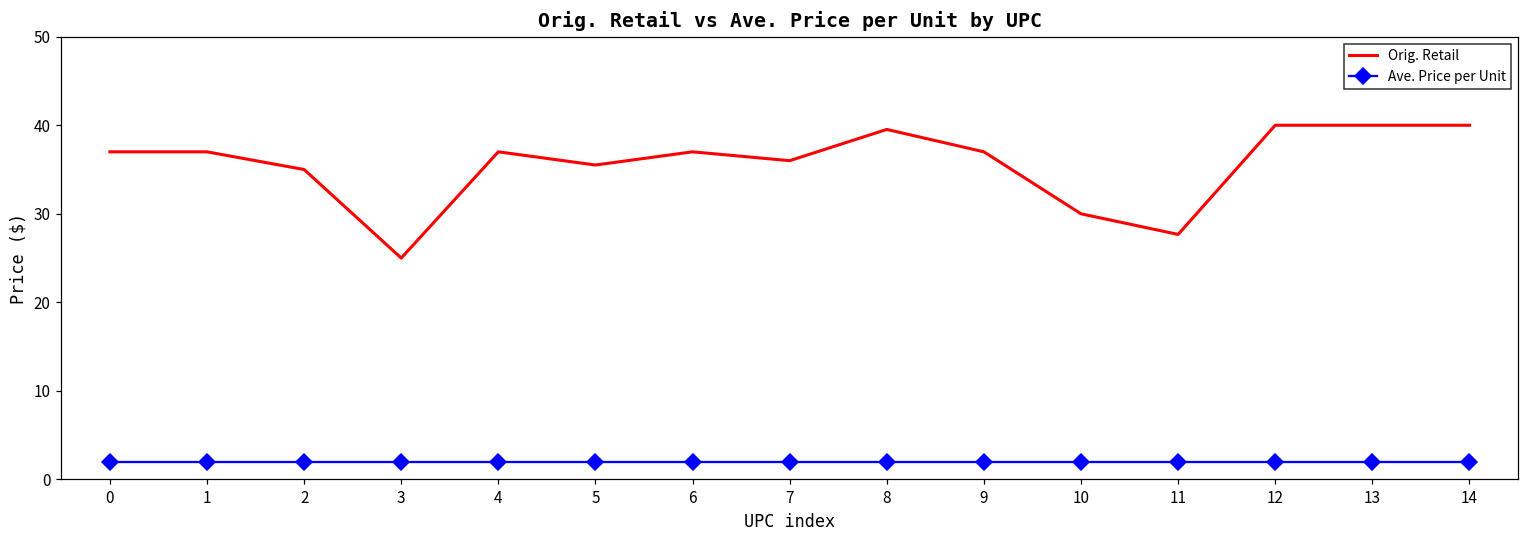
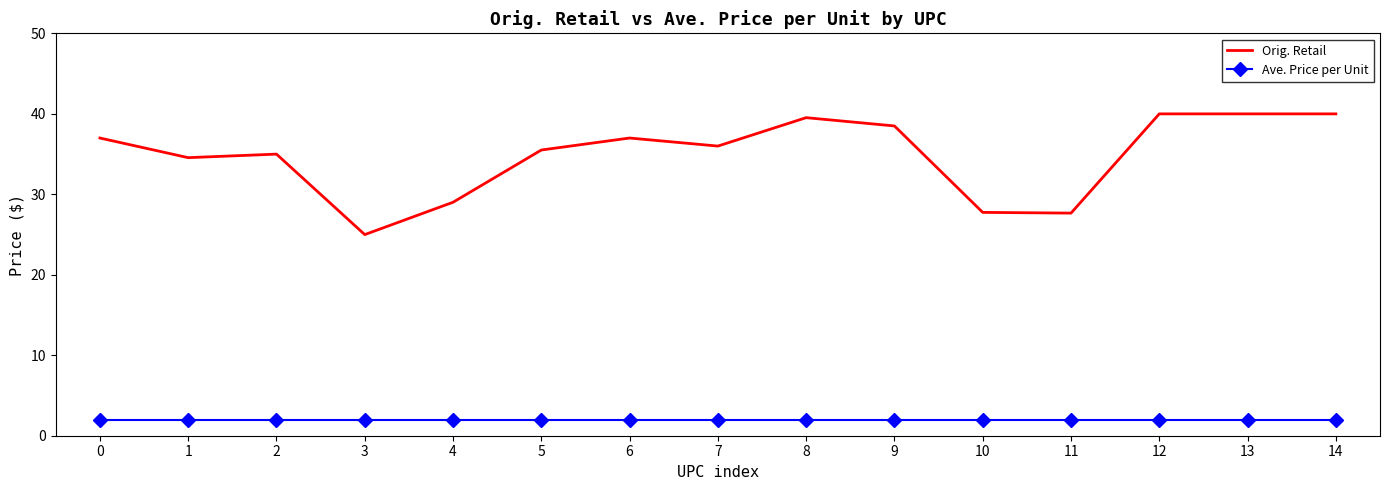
Orig. Retail, 1: 37 -> 35
Orig. Retail, 4: 37 -> 29
Orig. Retail, 9: 37 -> 38
Orig. Retail, 10: 30 -> 28
